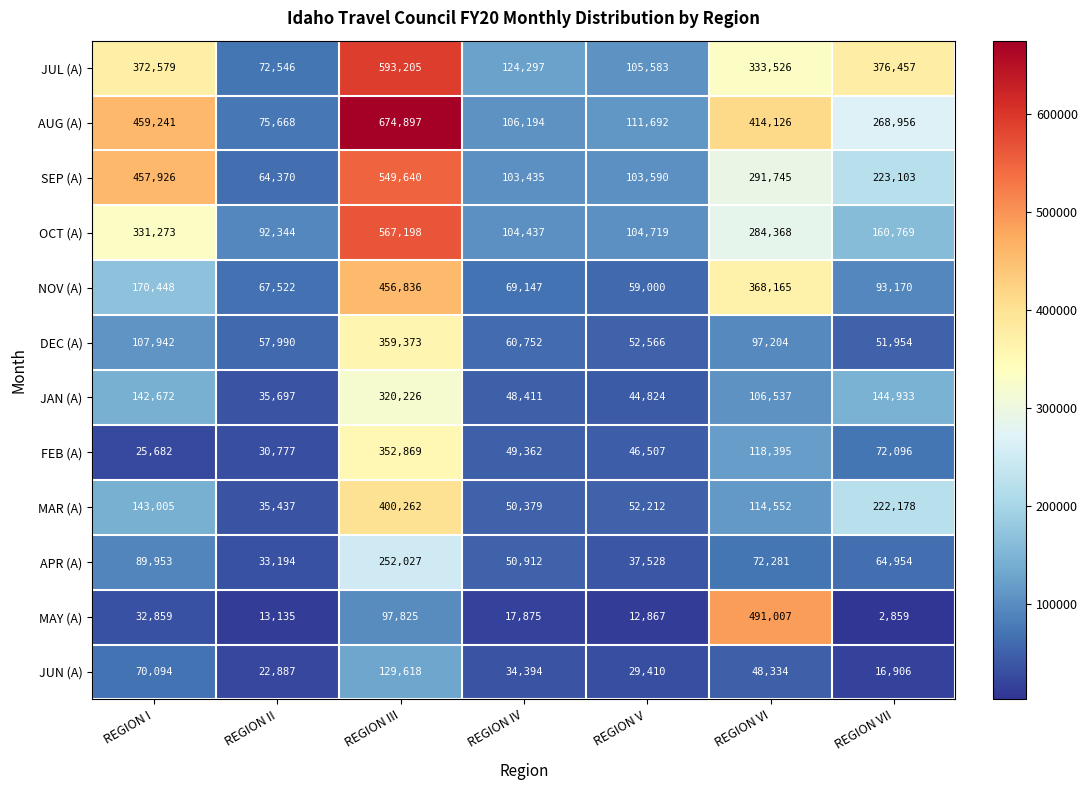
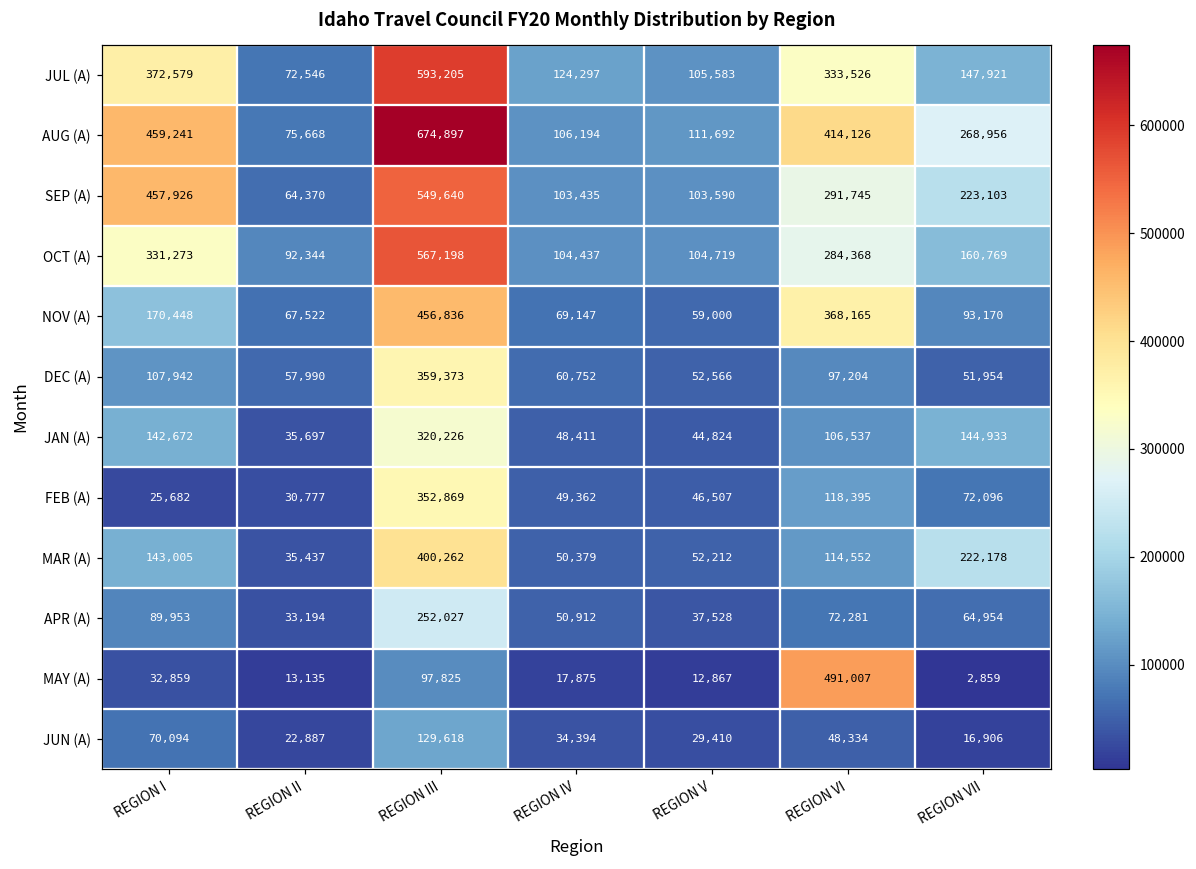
JUL (A), REGION VII: 376,457 -> 147,921
